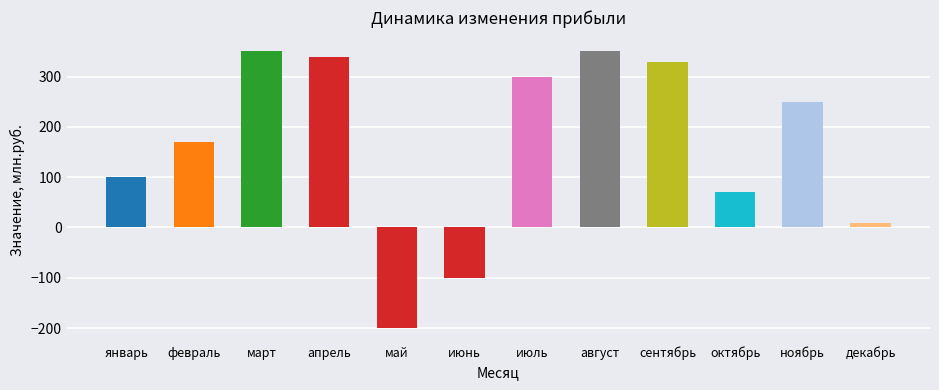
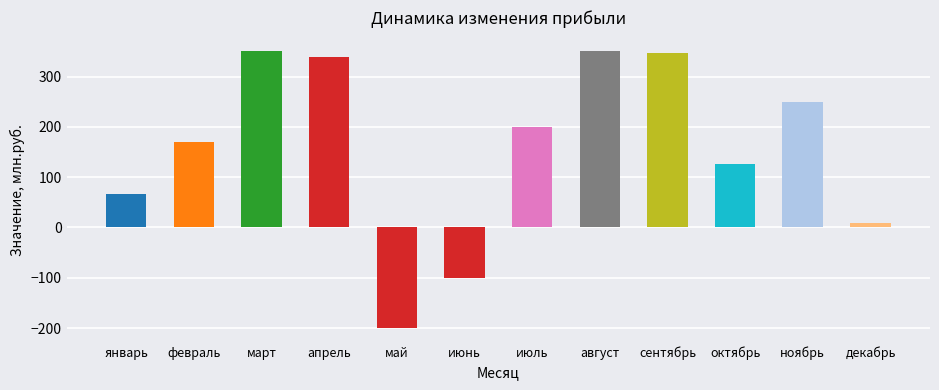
январь: 100 -> 70
июль: 300 -> 200
сентябрь: 330 -> 350
октябрь: 70 -> 130
